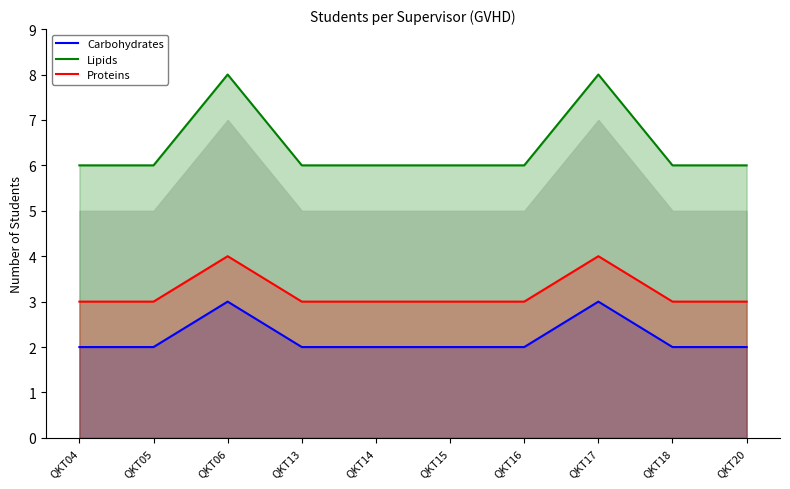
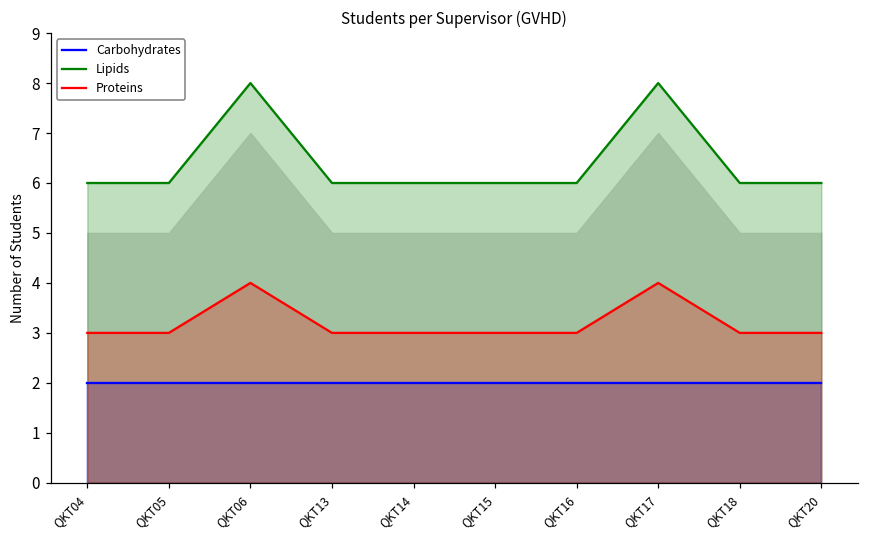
Carbohydrates, QKT06: 3 -> 2
Carbohydrates, QKT17: 3 -> 2
